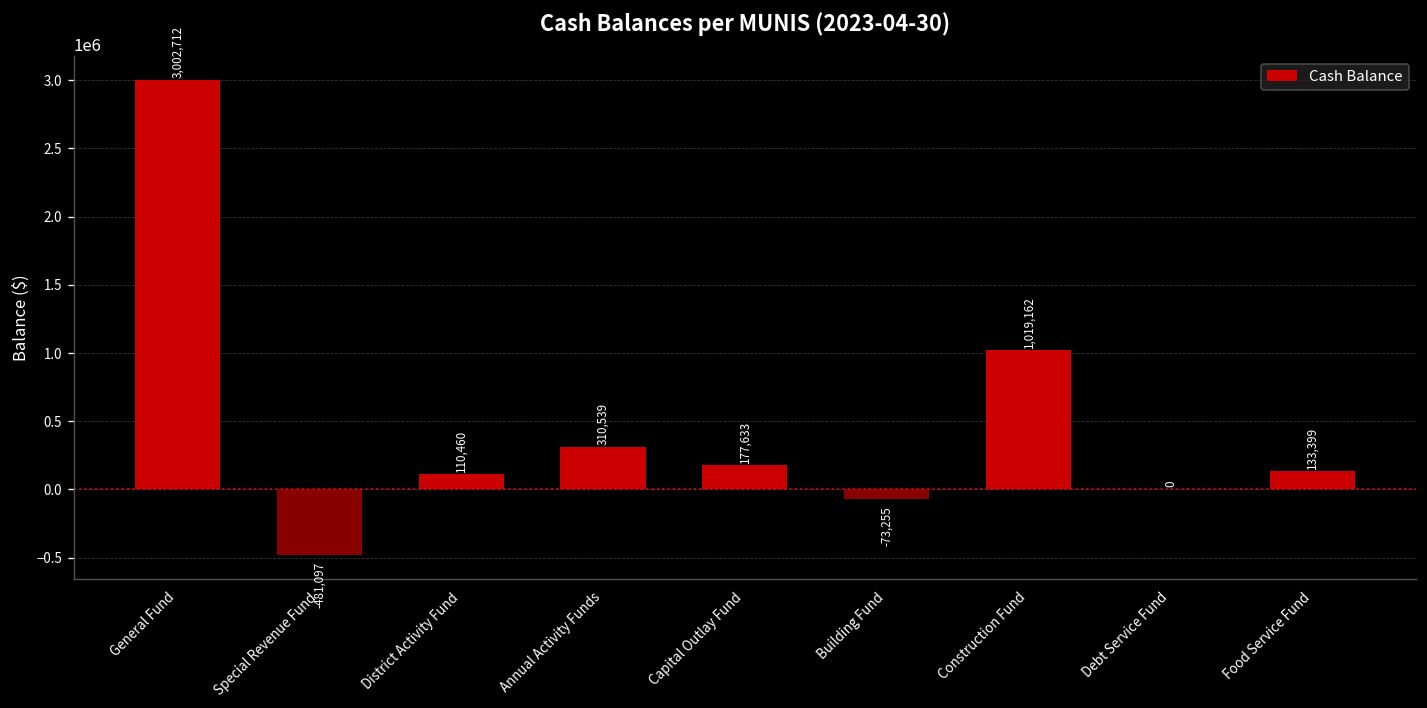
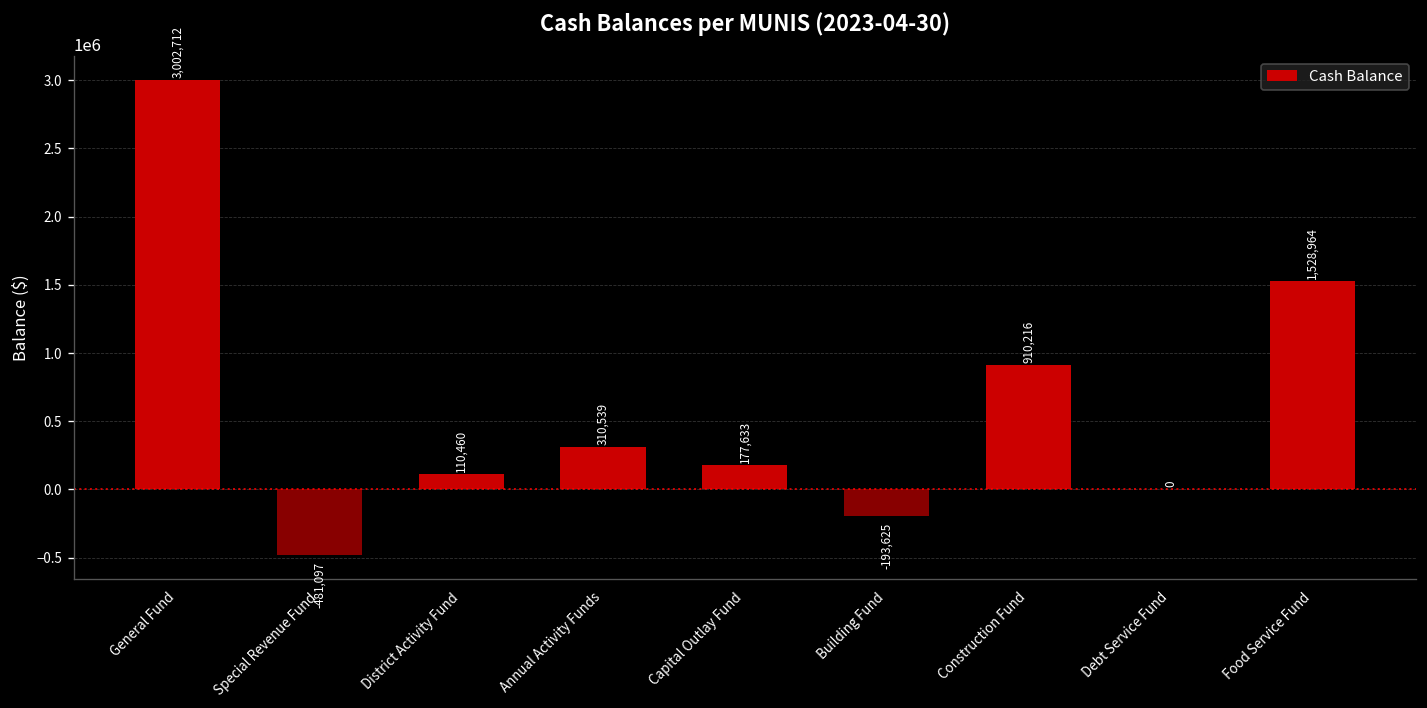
Building Fund: -73,255 -> -193,625
Construction Fund: 1,019,162 -> 910,216
Food Service Fund: 133,399 -> 1,528,964
